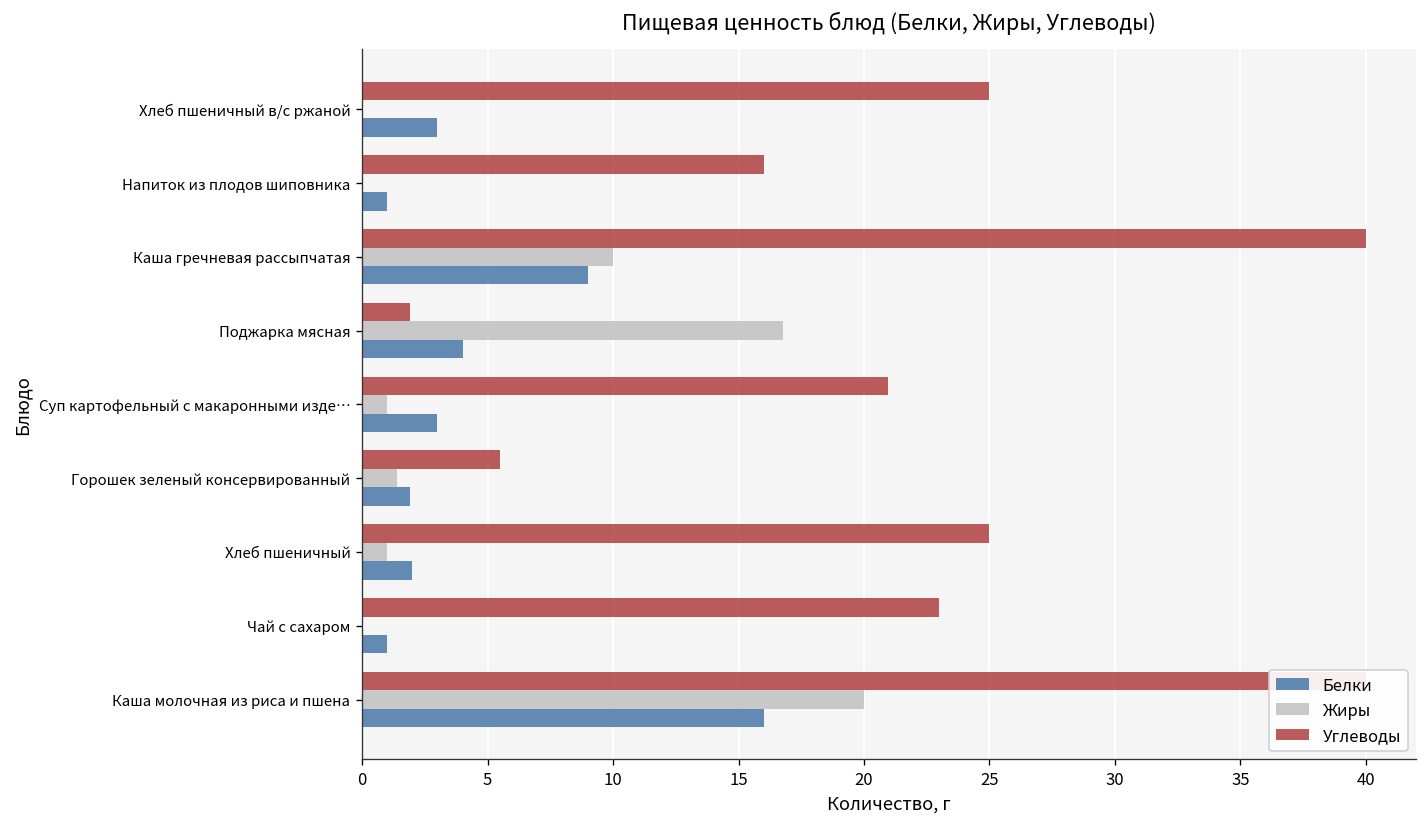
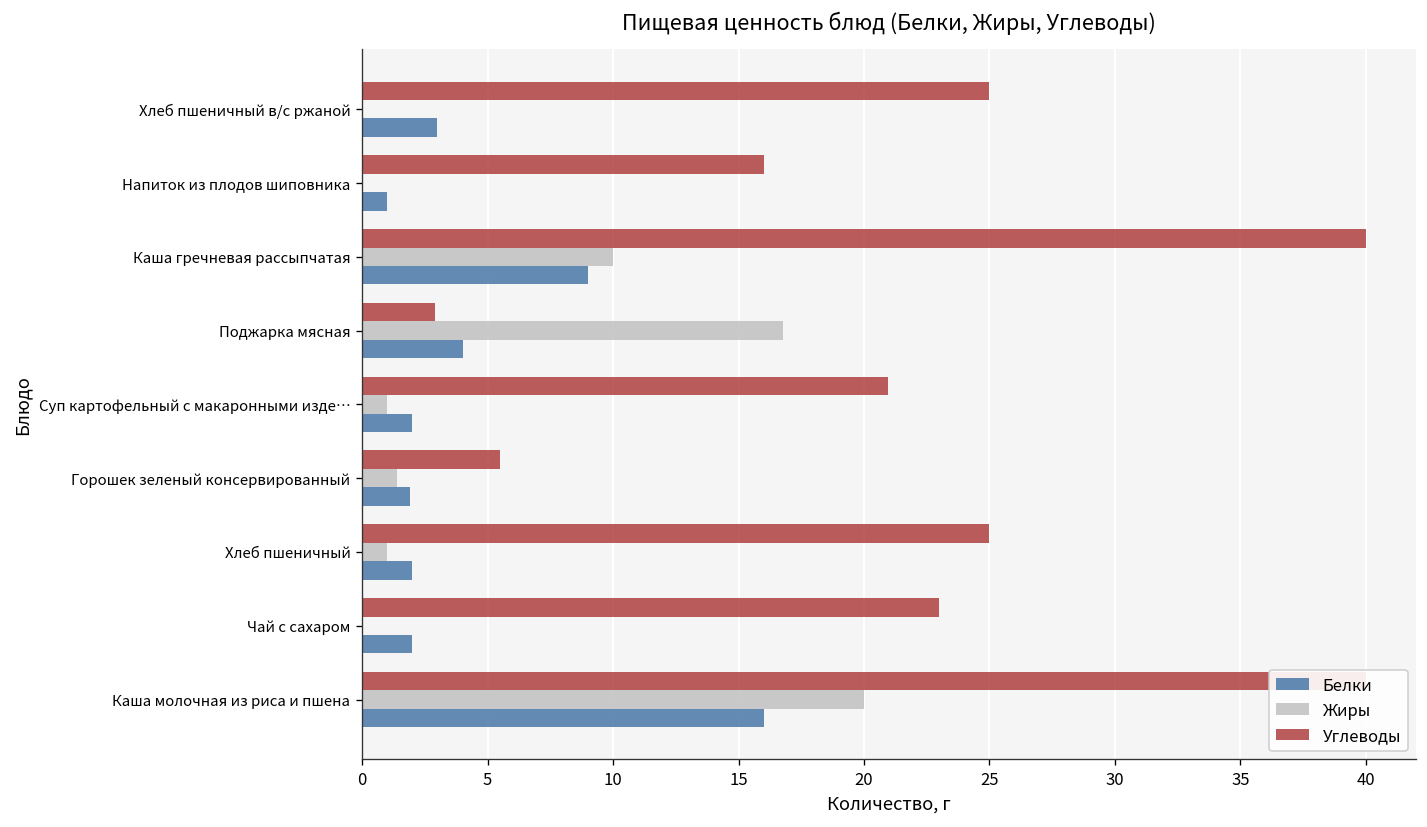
Углеводы, Поджарка мясная: 1.9 -> 2.9
Белки, Суп картофельный с макаронными изде…: 3 -> 2
Белки, Чай с сахаром: 1 -> 2
